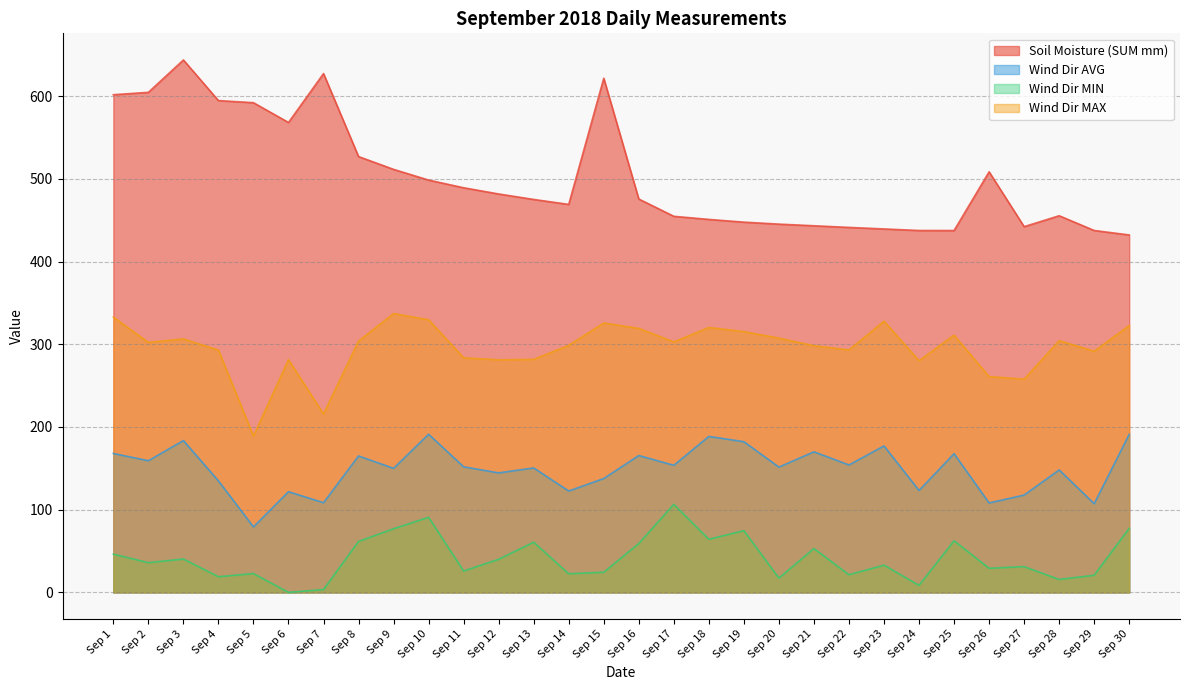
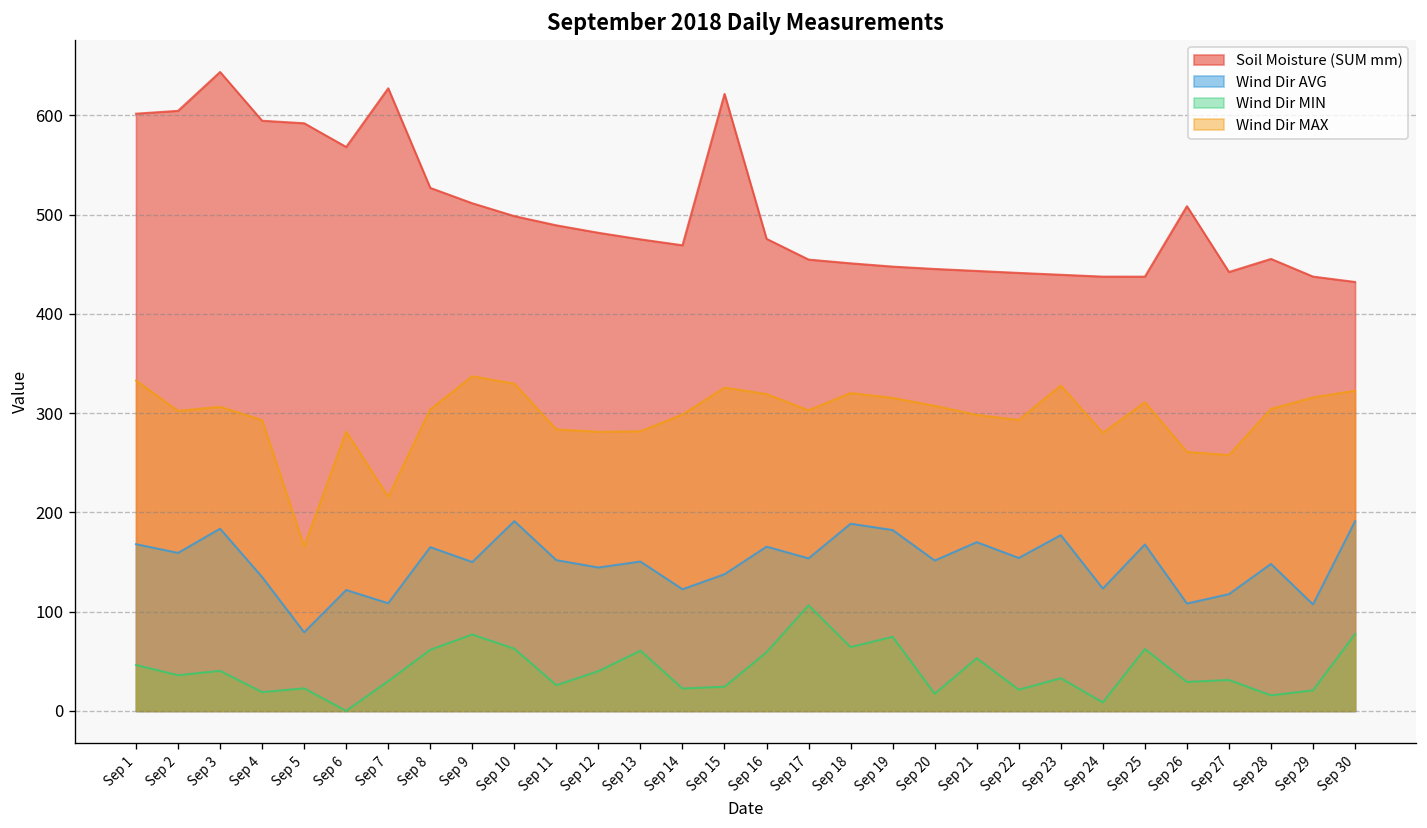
Wind Dir MAX, Sep 5: 190 -> 170
Wind Dir MIN, Sep 7: 0 -> 30
Wind Dir MIN, Sep 10: 90 -> 60
Wind Dir MAX, Sep 29: 290 -> 320
